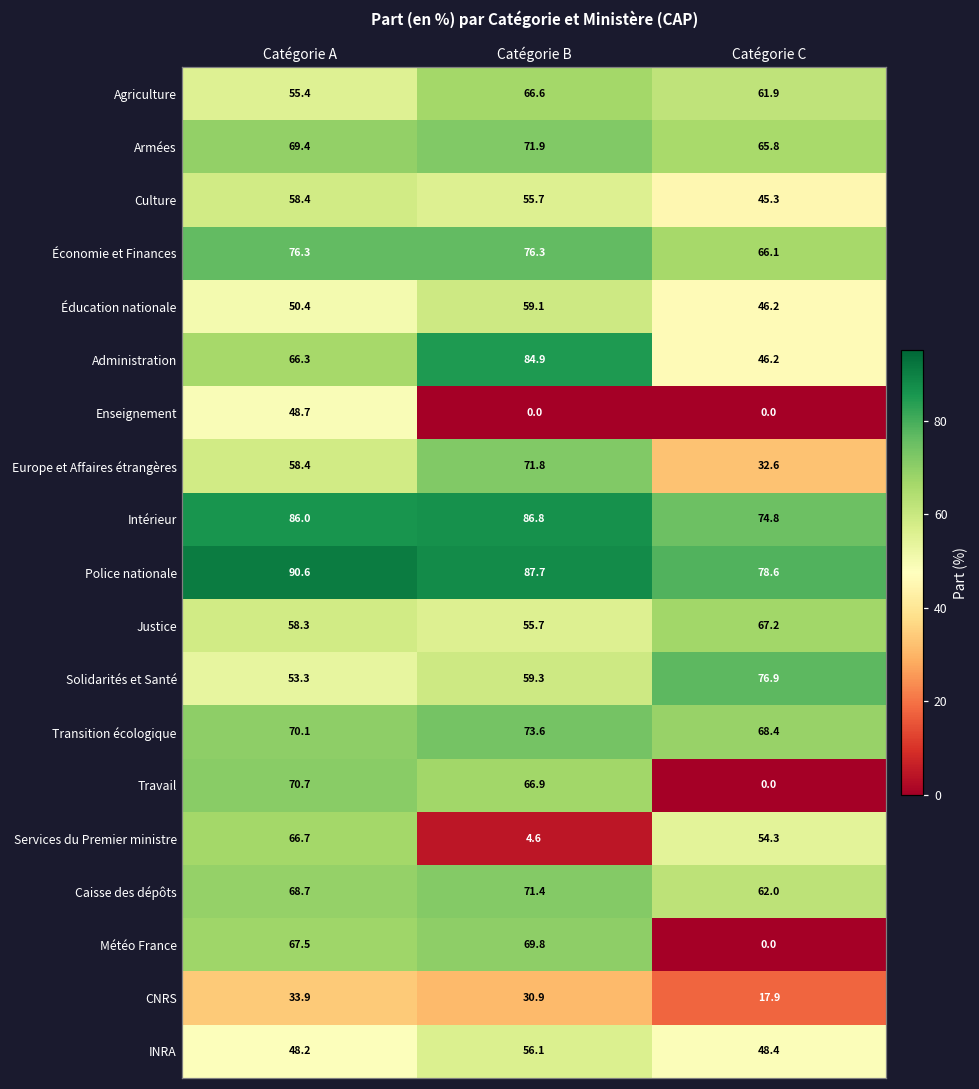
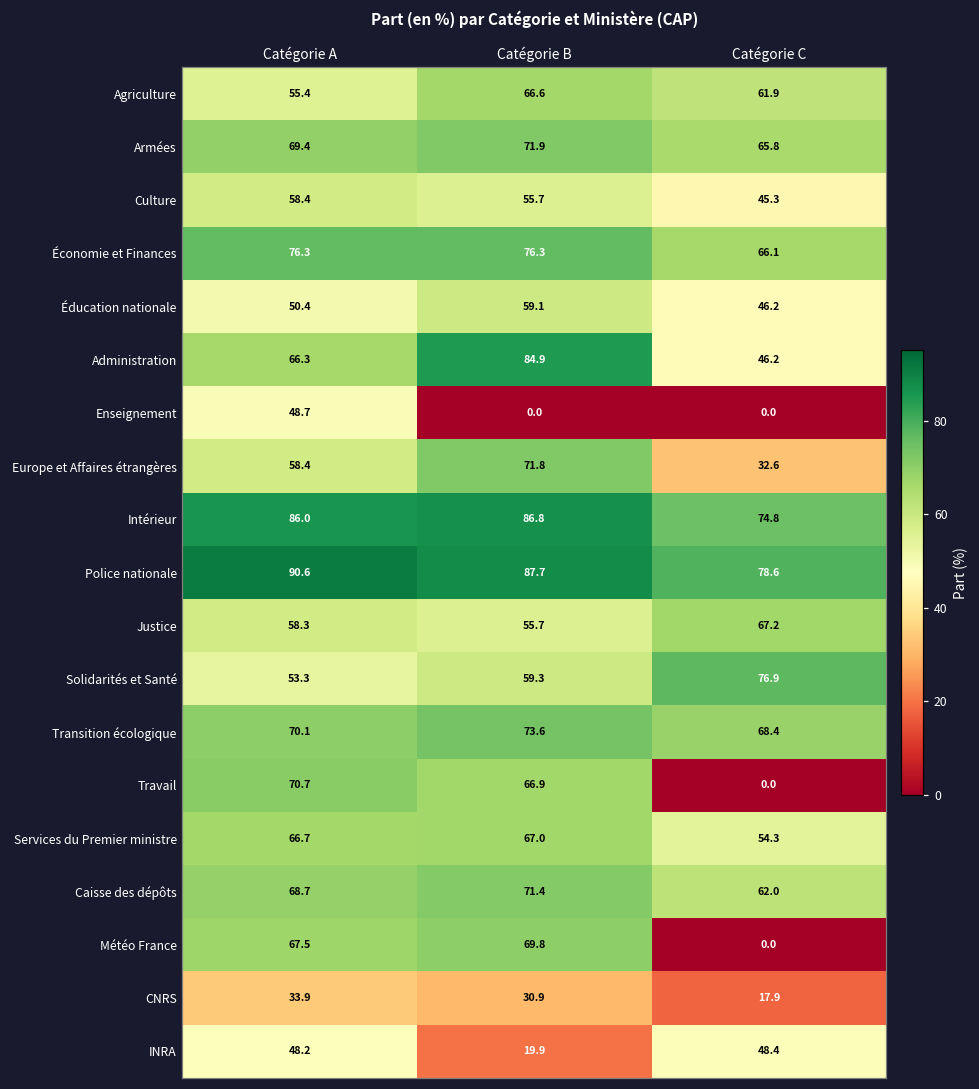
Services du Premier ministre, Catégorie B: 4.6 -> 67.0
INRA, Catégorie B: 56.1 -> 19.9
